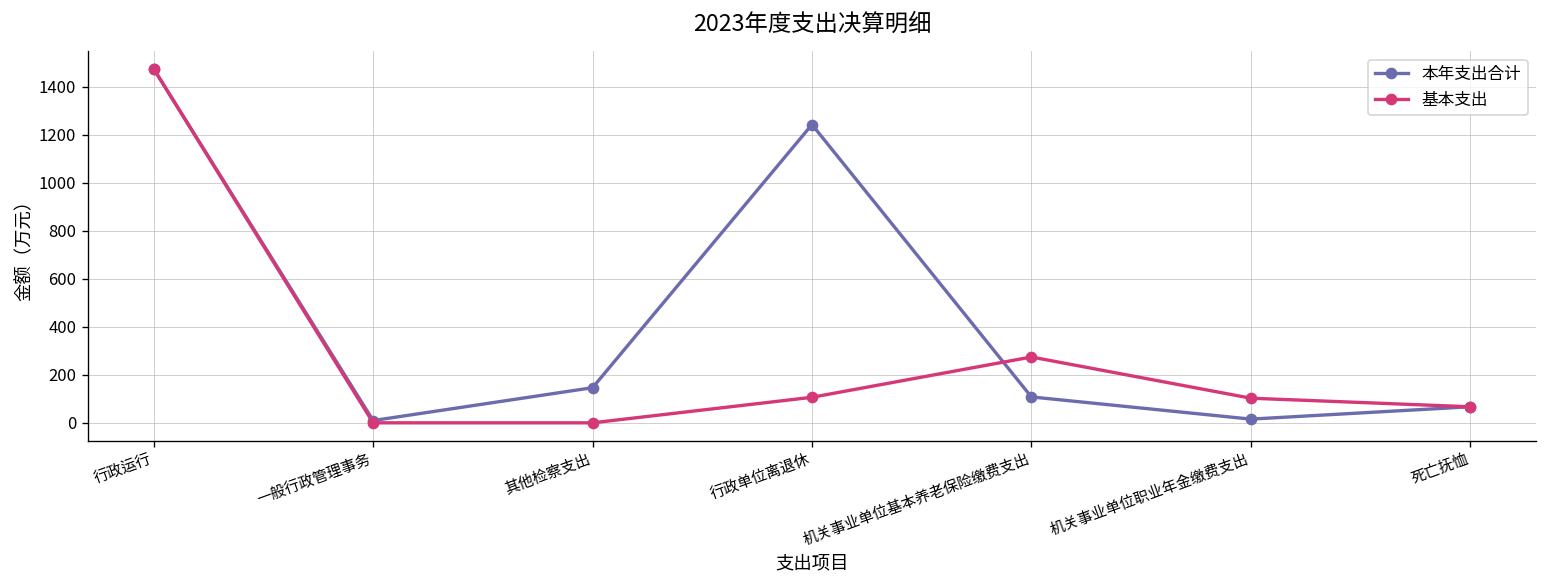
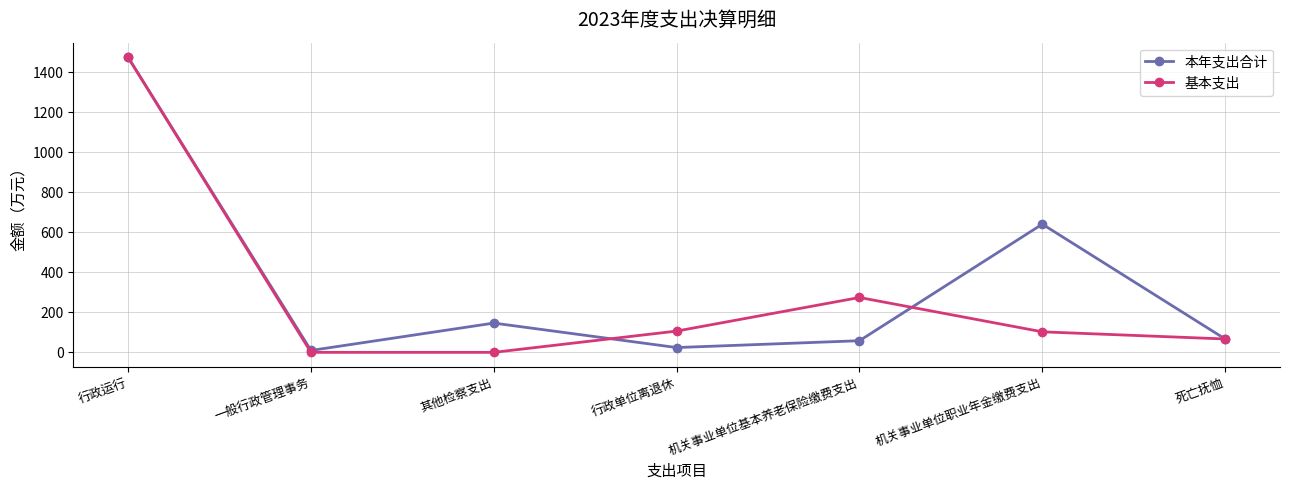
本年支出合计, 行政单位离退休: 1240 -> 20
本年支出合计, 机关事业单位基本养老保险缴费支出: 110 -> 60
本年支出合计, 机关事业单位职业年金缴费支出: 20 -> 640
